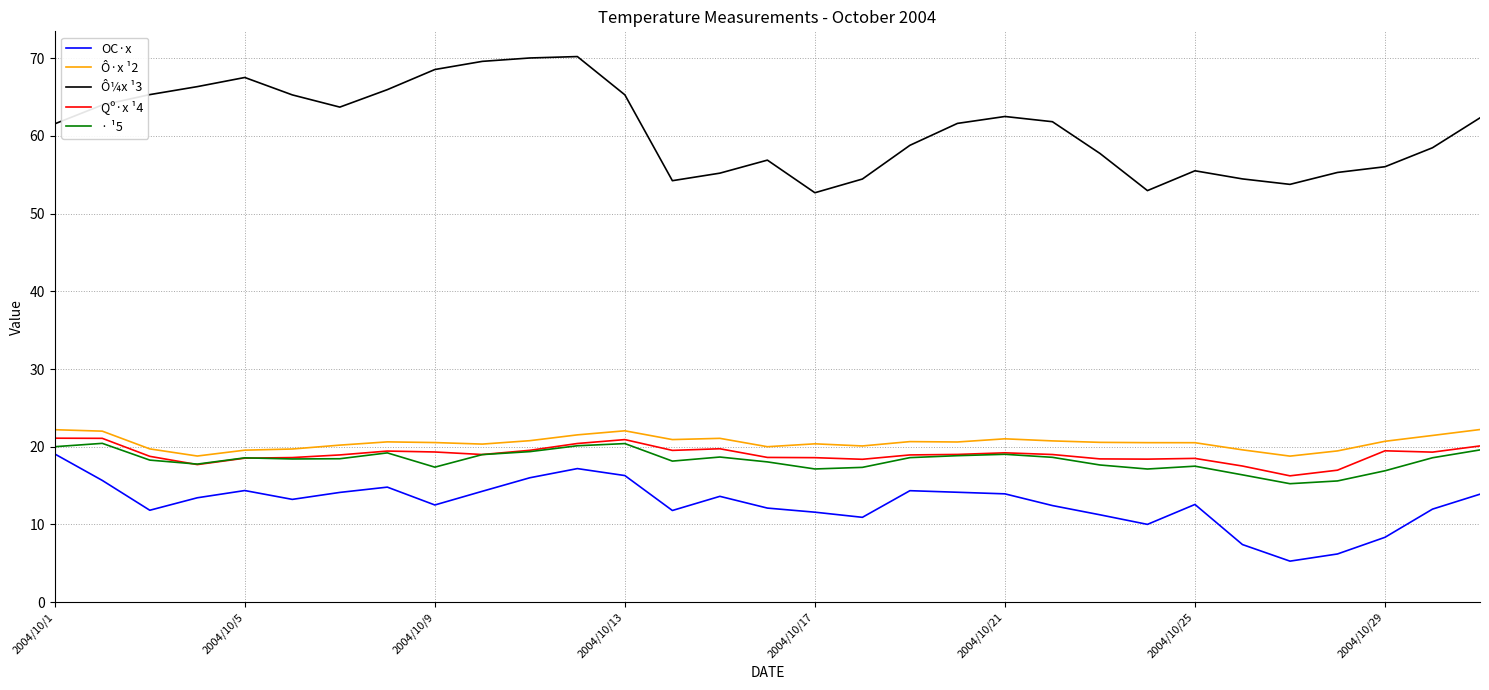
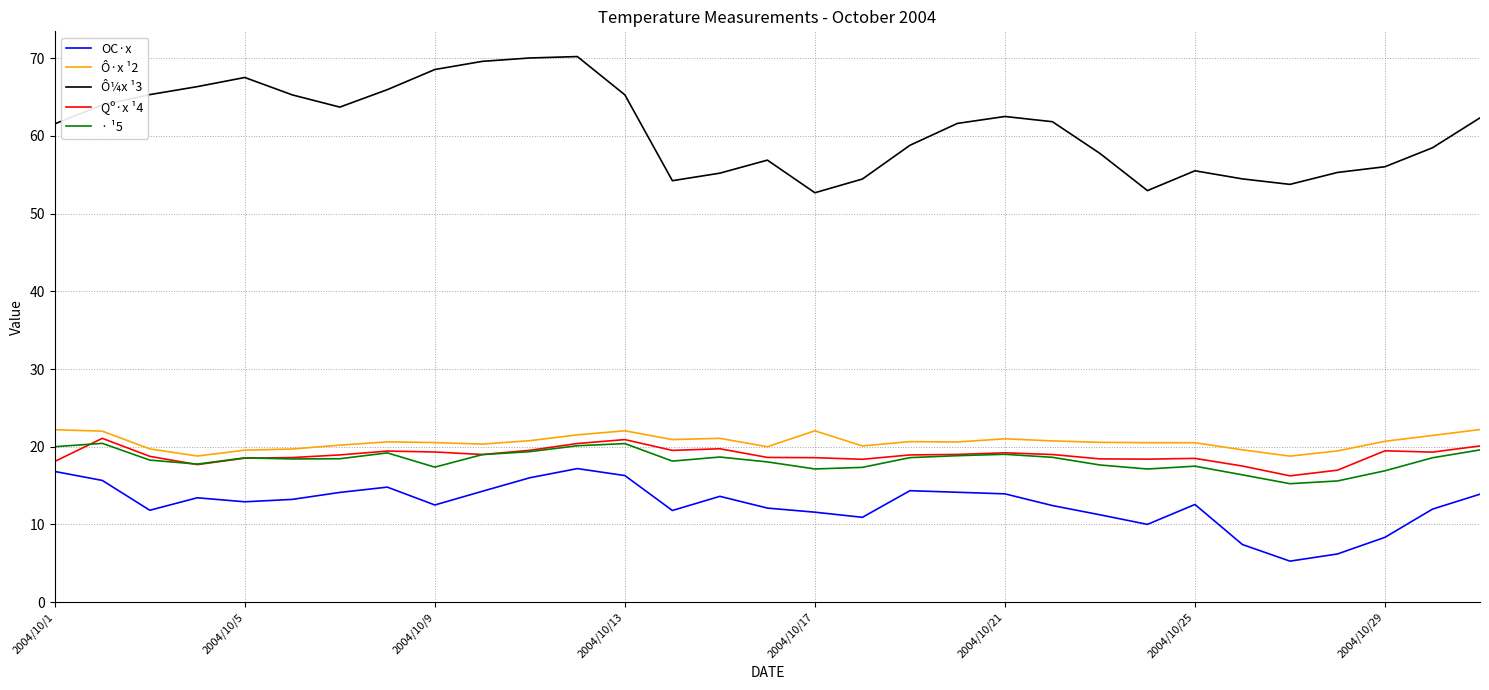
OC·x, 2004/10/1: 19 -> 17
Qº·x ¹4, 2004/10/1: 21 -> 18
OC·x, 2004/10/5: 14 -> 13
Ô·x ¹2, 2004/10/17: 20 -> 22
